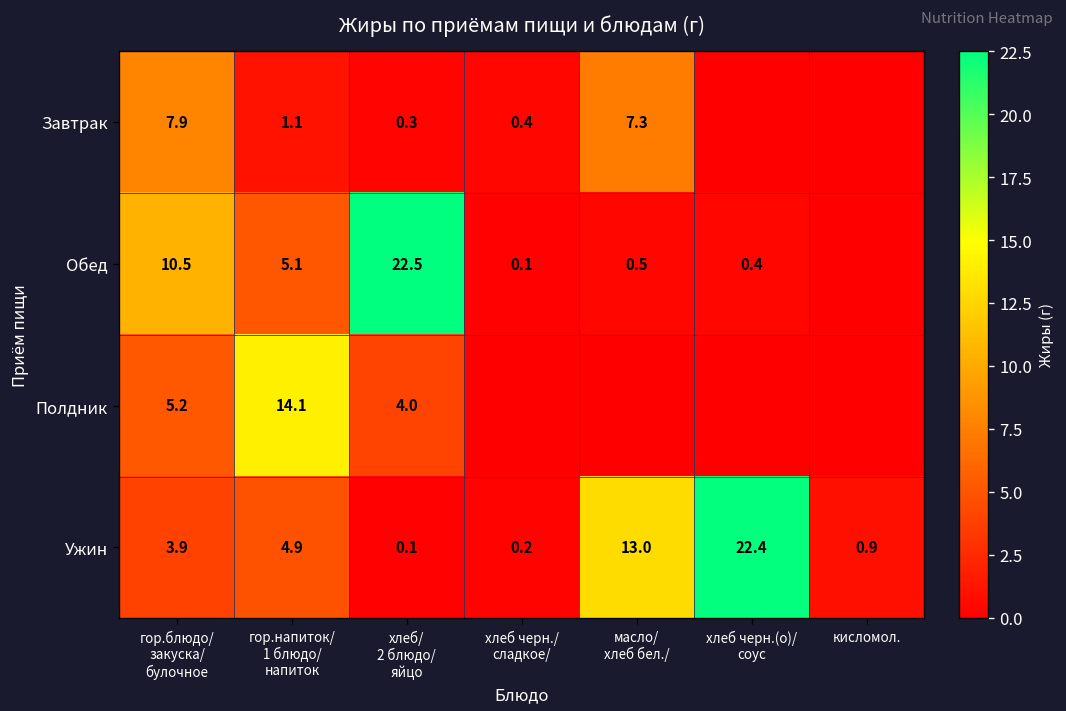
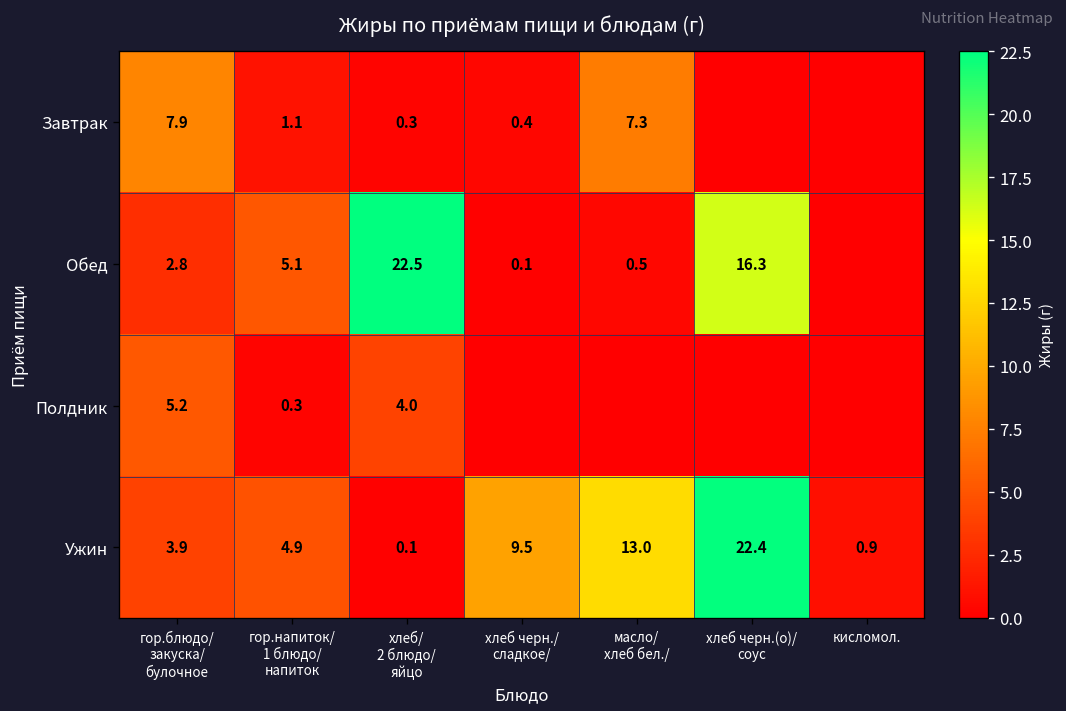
Обед, гор.блюдо/ закуска/ булочное: 10.5 -> 2.8
Обед, хлеб черн.(о)/ соус: 0.4 -> 16.3
Полдник, гор.напиток/ 1 блюдо/ напиток: 14.1 -> 0.3
Ужин, хлеб черн./ сладкое/: 0.2 -> 9.5
